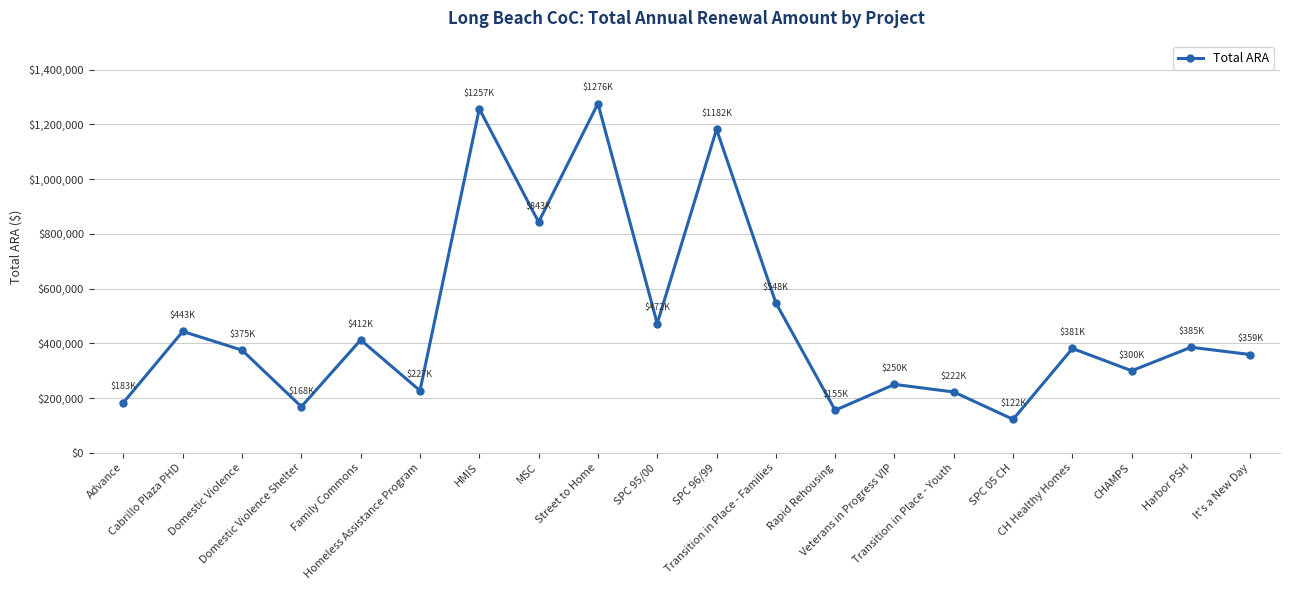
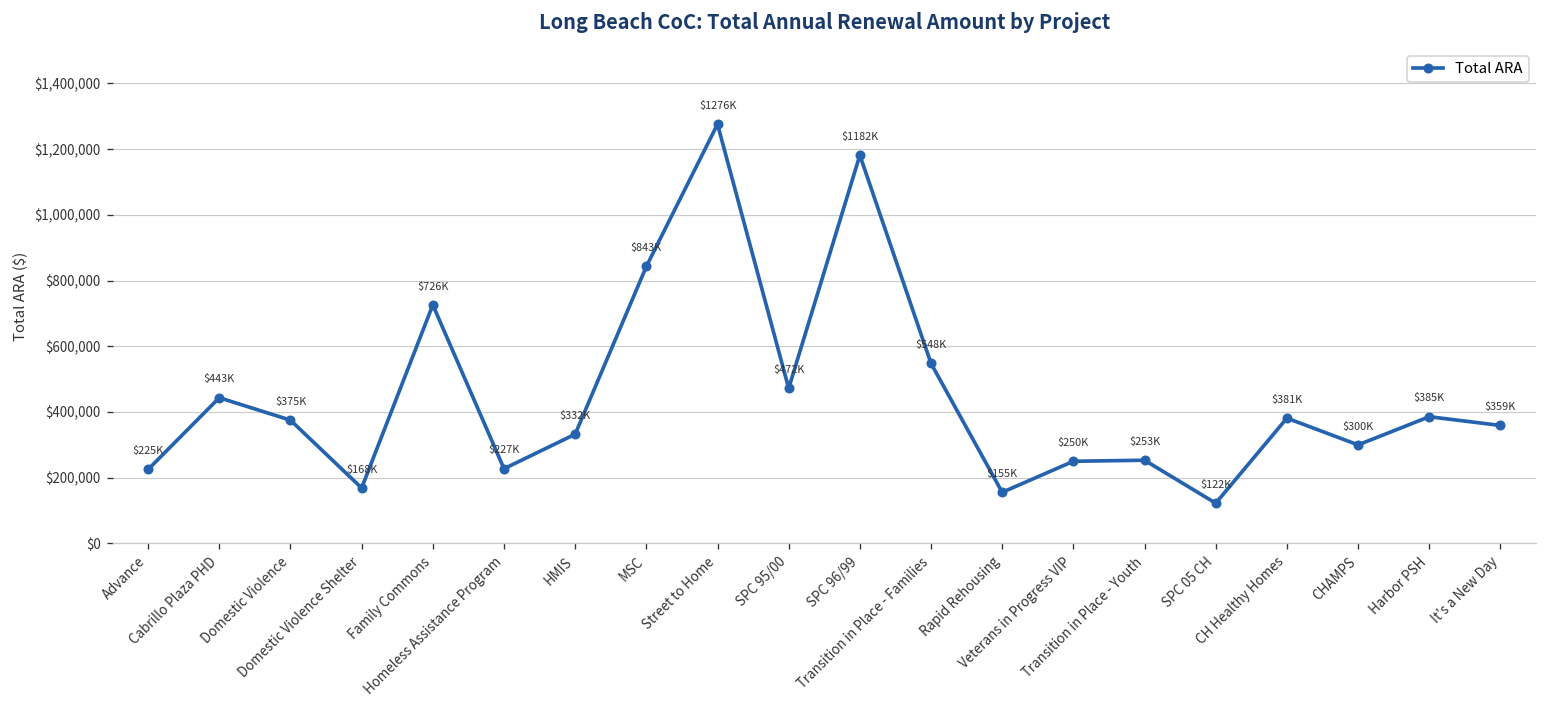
Advance: $183K -> $225K
Family Commons: $412K -> $726K
HMIS: $1257K -> $332K
Transition in Place - Youth: $222K -> $253K
